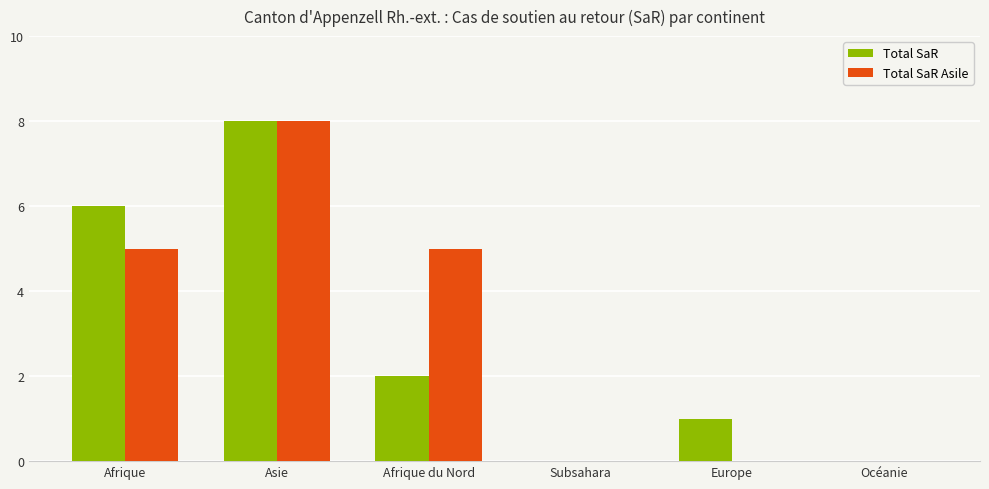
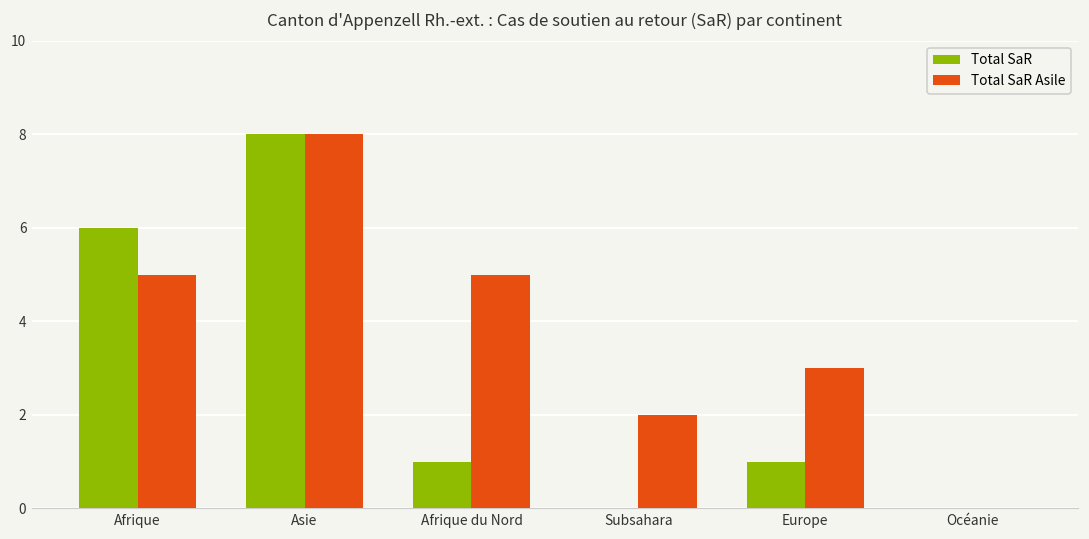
Total SaR, Afrique du Nord: 2 -> 1
Total SaR Asile, Subsahara: 0 -> 2
Total SaR Asile, Europe: 0 -> 3
